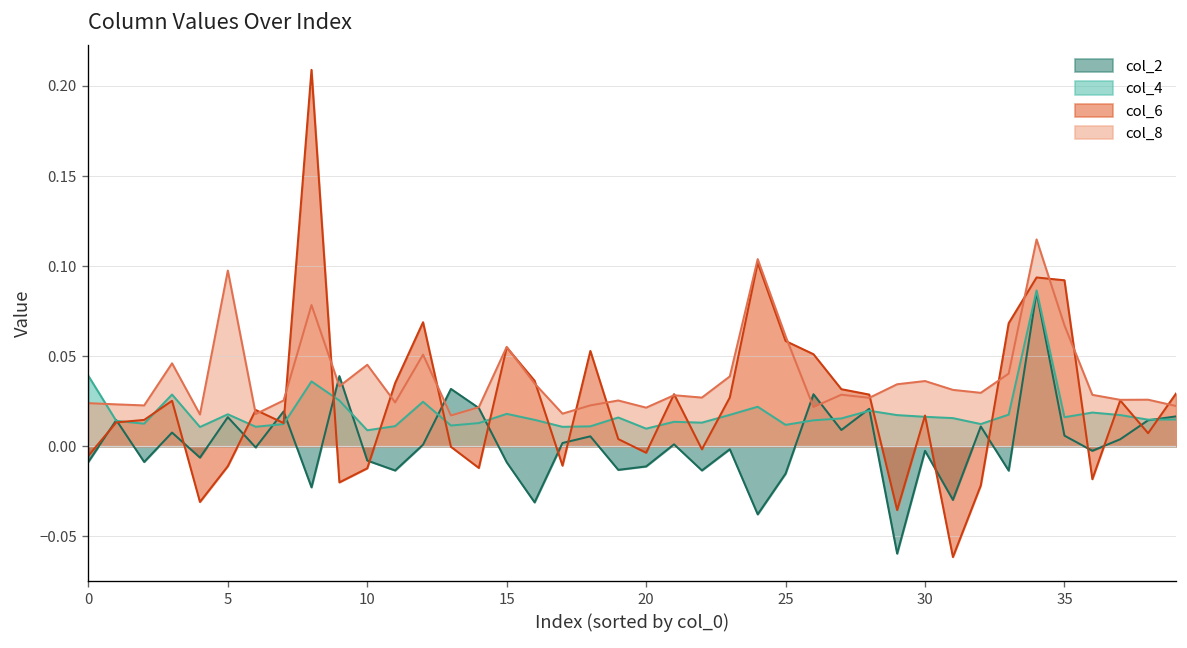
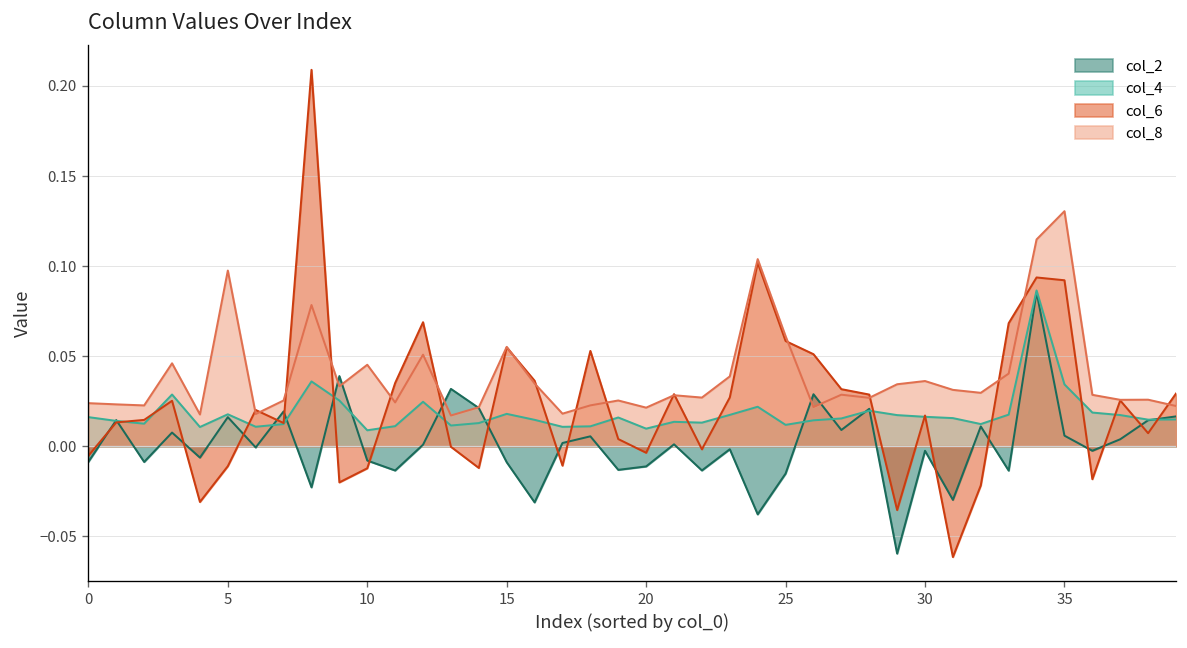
col_4, 0: 0.039 -> 0.016
col_4, 35: 0.016 -> 0.034
col_8, 35: 0.067 -> 0.130
